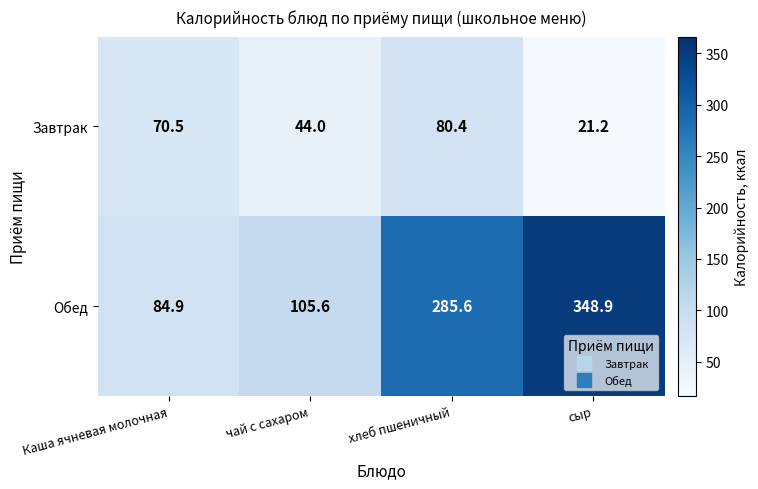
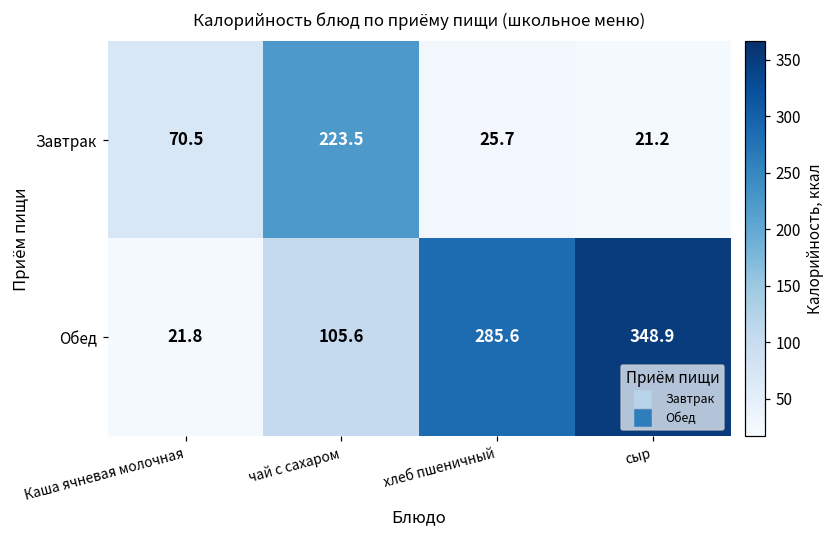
Завтрак, чай с сахаром: 44.0 -> 223.5
Завтрак, хлеб пшеничный: 80.4 -> 25.7
Обед, Каша ячневая молочная: 84.9 -> 21.8
